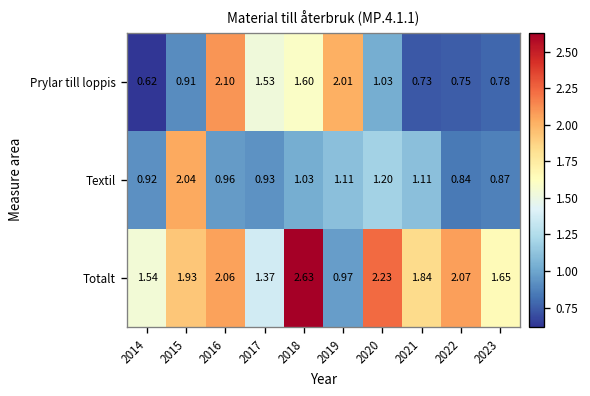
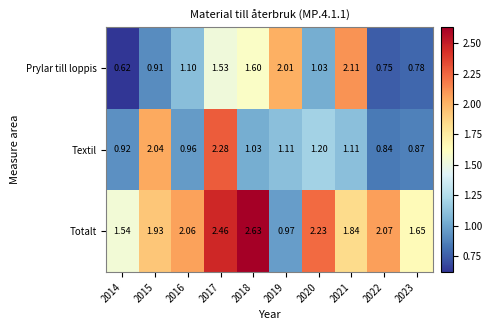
Prylar till loppis, 2016: 2.10 -> 1.10
Prylar till loppis, 2021: 0.73 -> 2.11
Textil, 2017: 0.93 -> 2.28
Totalt, 2017: 1.37 -> 2.46
